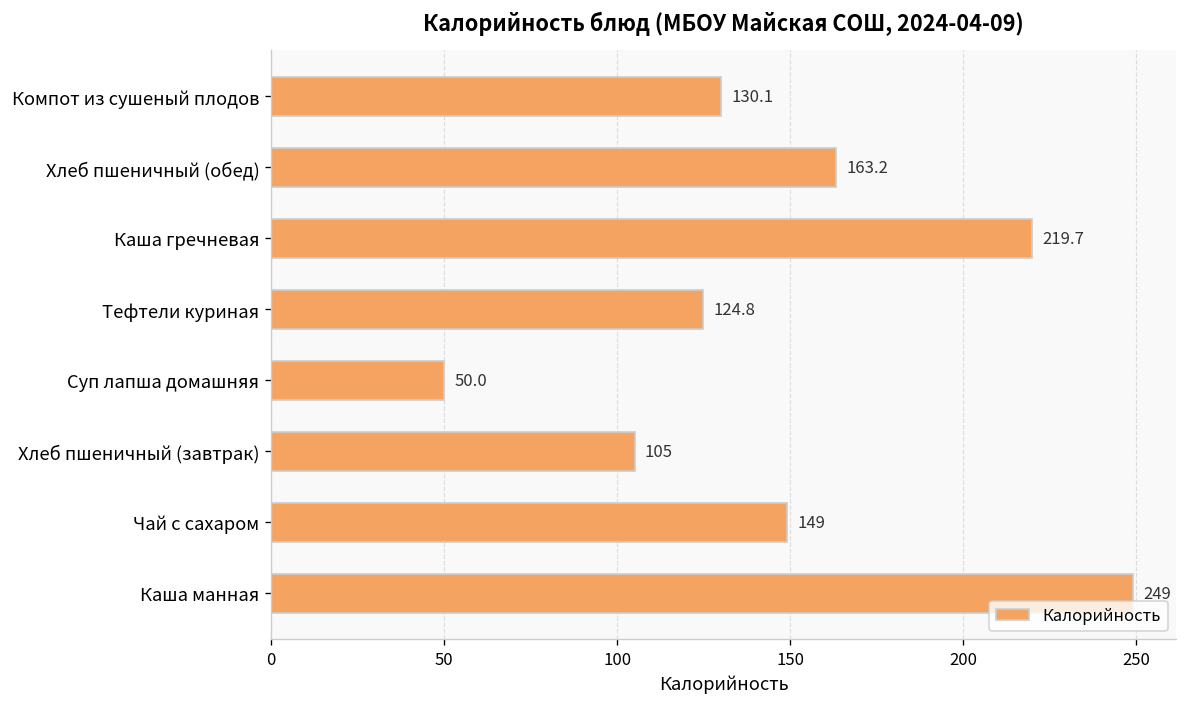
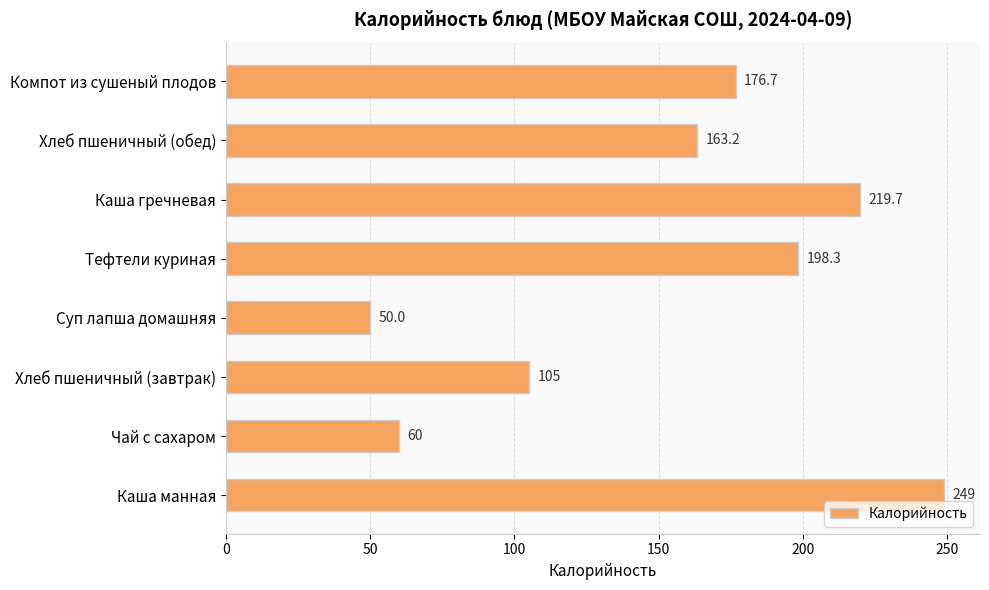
Компот из сушеный плодов: 130.1 -> 176.7
Тефтели куриная: 124.8 -> 198.3
Чай с сахаром: 149 -> 60
